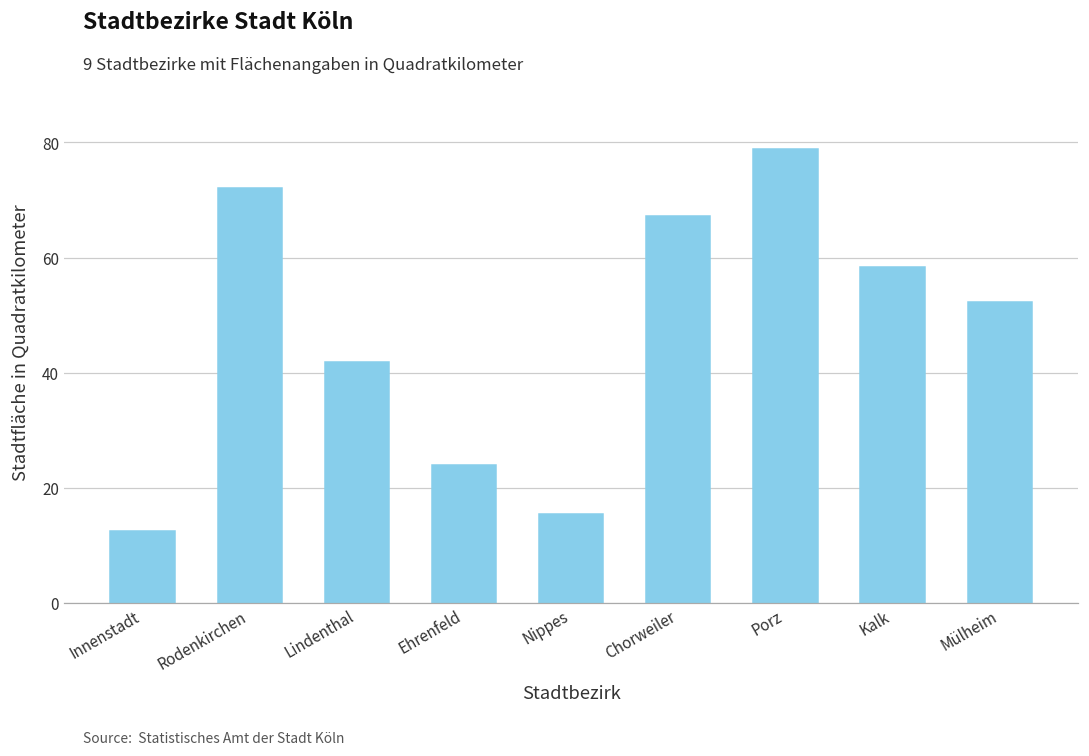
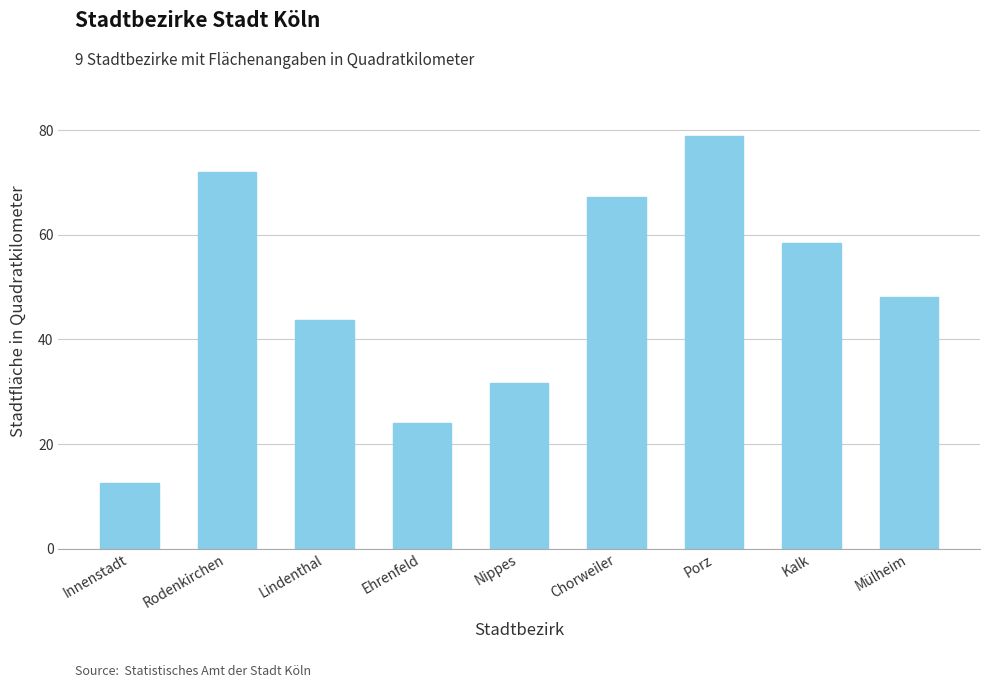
Lindenthal: 42 -> 44
Nippes: 15 -> 32
Mülheim: 52 -> 48
